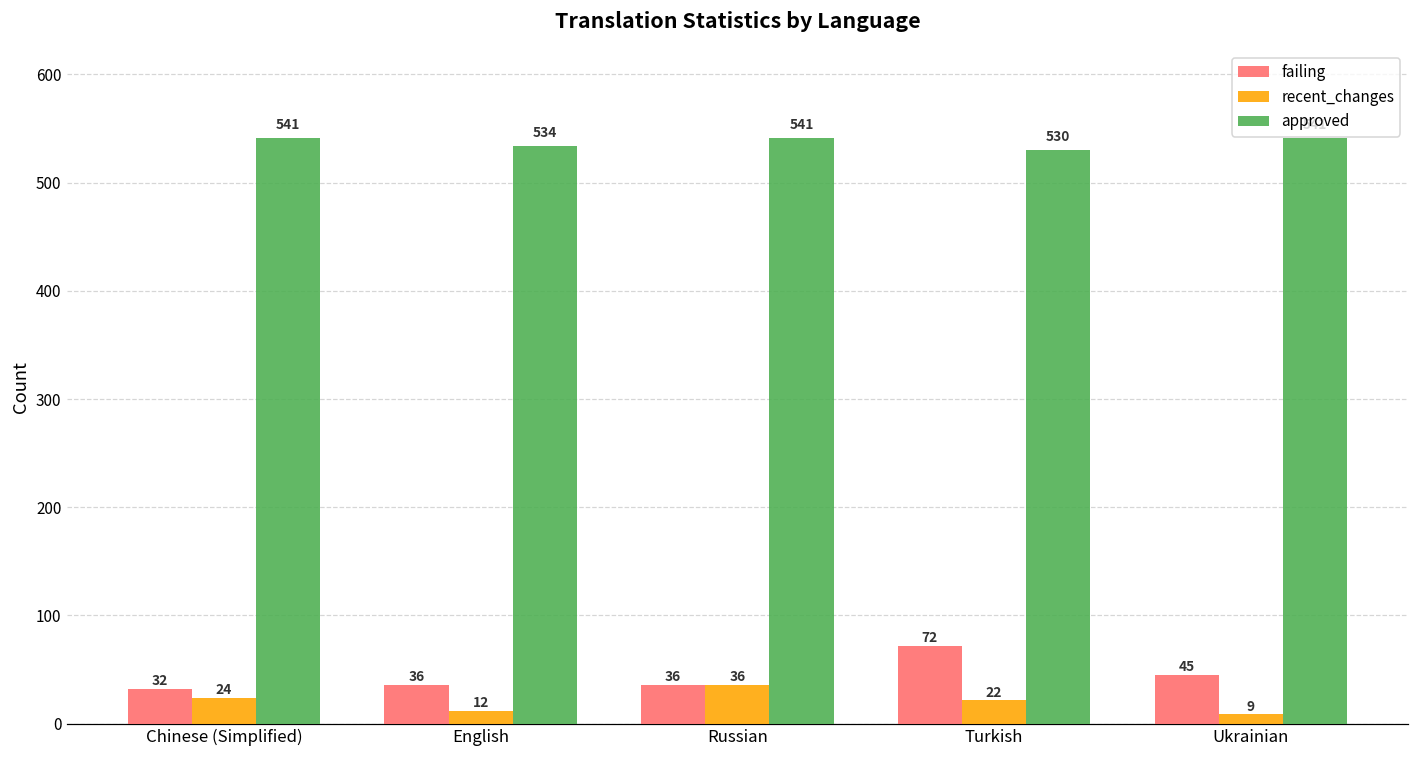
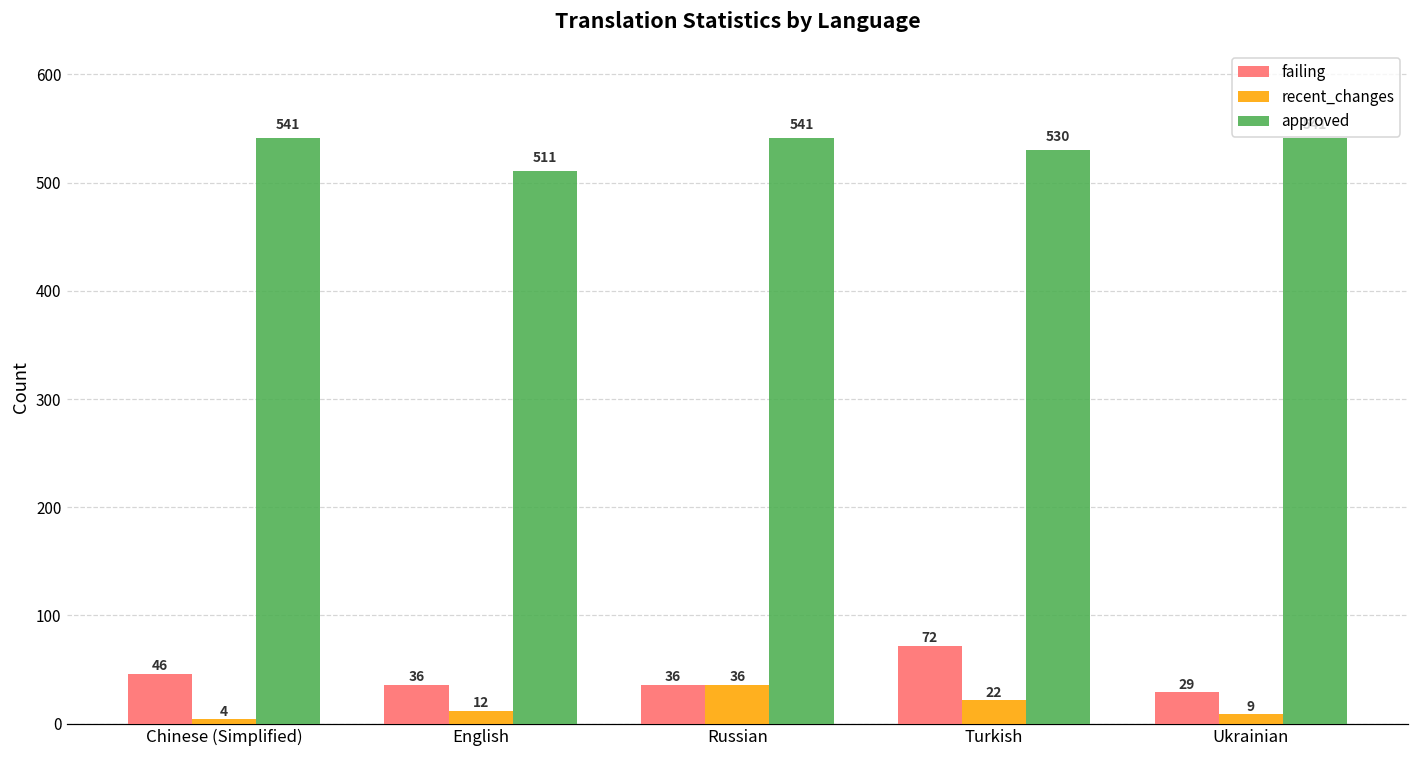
failing, Chinese (Simplified): 32 -> 46
recent_changes, Chinese (Simplified): 24 -> 4
approved, English: 534 -> 511
failing, Ukrainian: 45 -> 29
